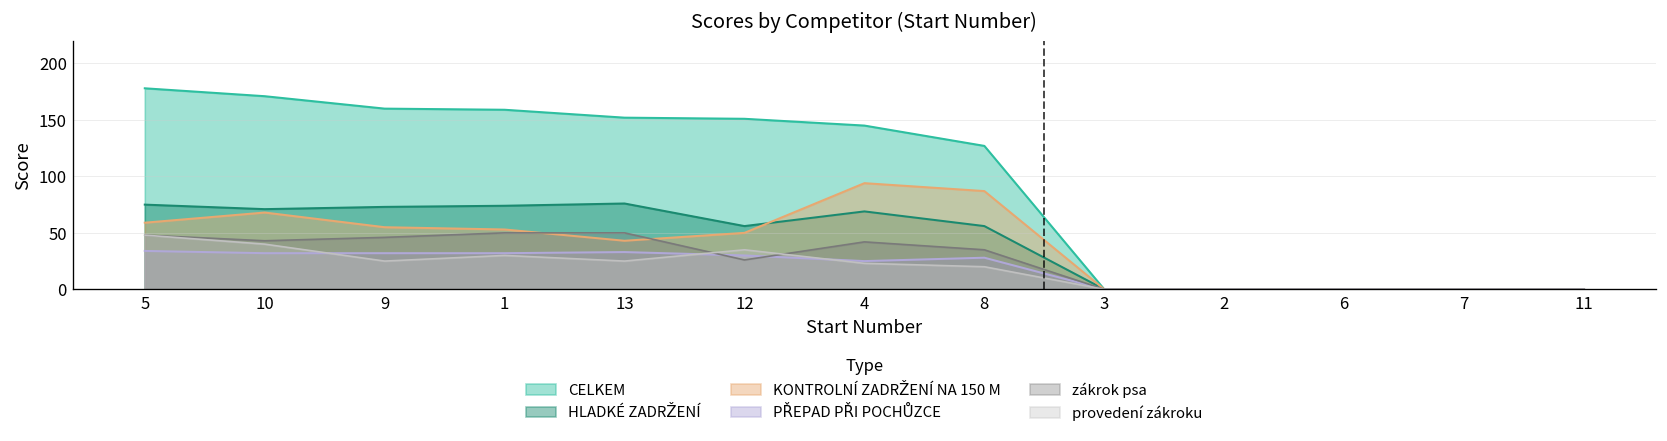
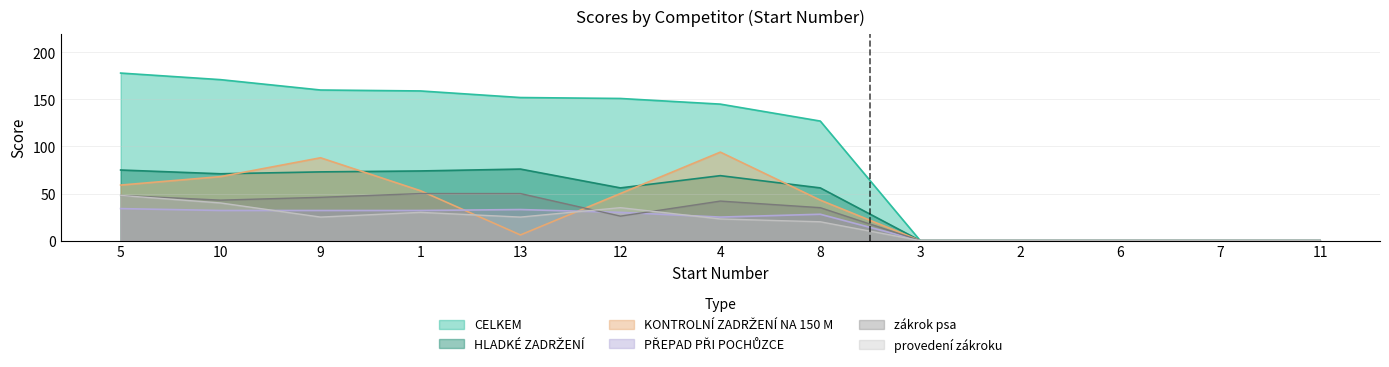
KONTROLNÍ ZADRŽENÍ NA 150 M, 9: 60 -> 90
KONTROLNÍ ZADRŽENÍ NA 150 M, 13: 40 -> 10
KONTROLNÍ ZADRŽENÍ NA 150 M, 8: 90 -> 40
